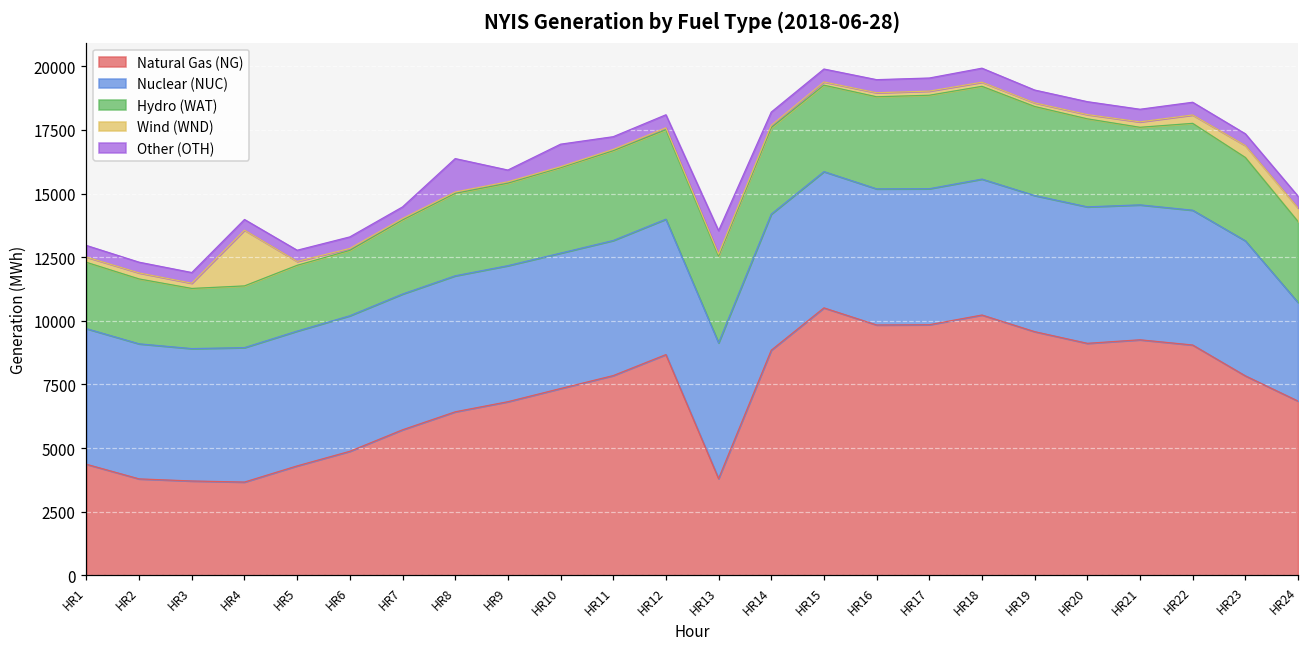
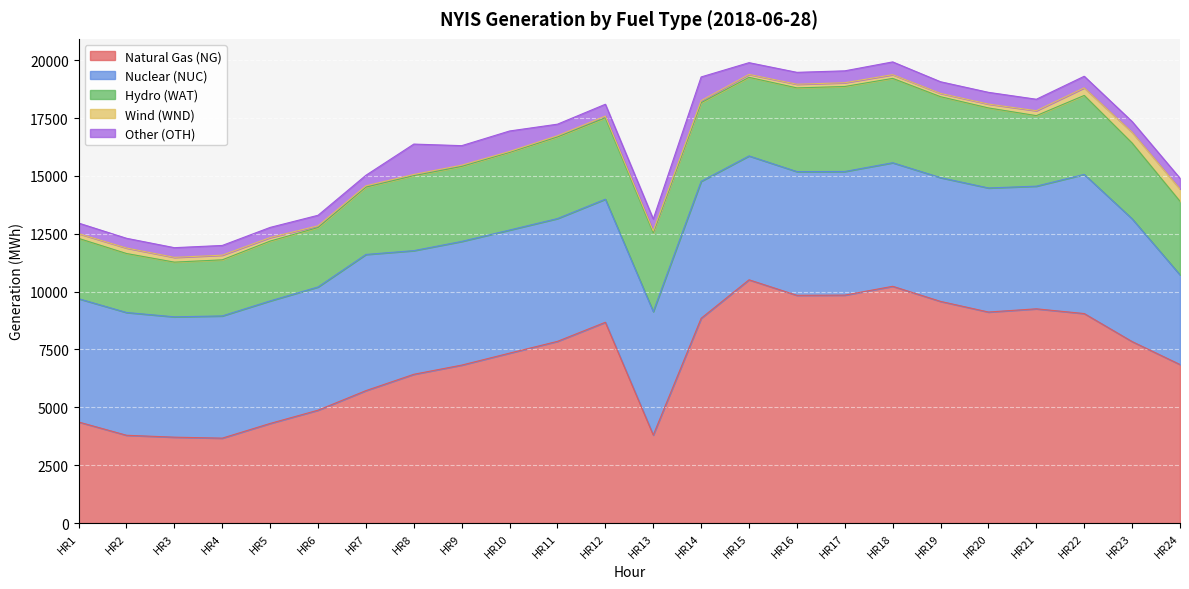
Wind (WND), HR4: 2200 -> 200
Nuclear (NUC), HR7: 5300 -> 5900
Other (OTH), HR9: 500 -> 800
Other (OTH), HR13: 900 -> 500
Nuclear (NUC), HR14: 5300 -> 5900
Other (OTH), HR14: 500 -> 1000
Nuclear (NUC), HR22: 5300 -> 6000
